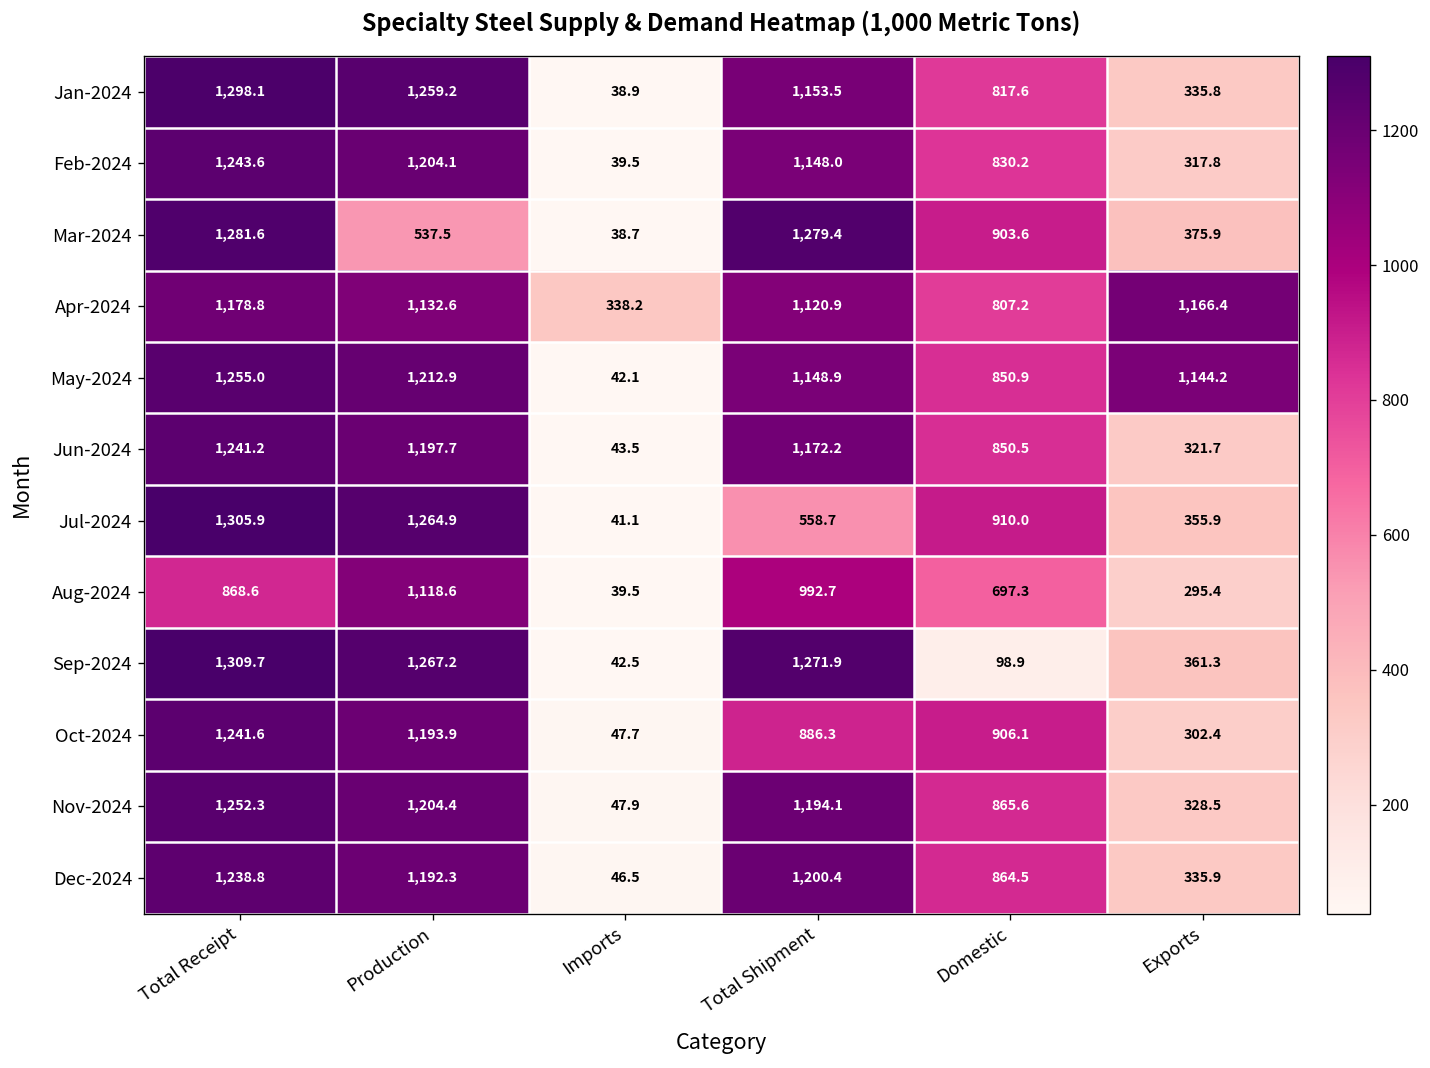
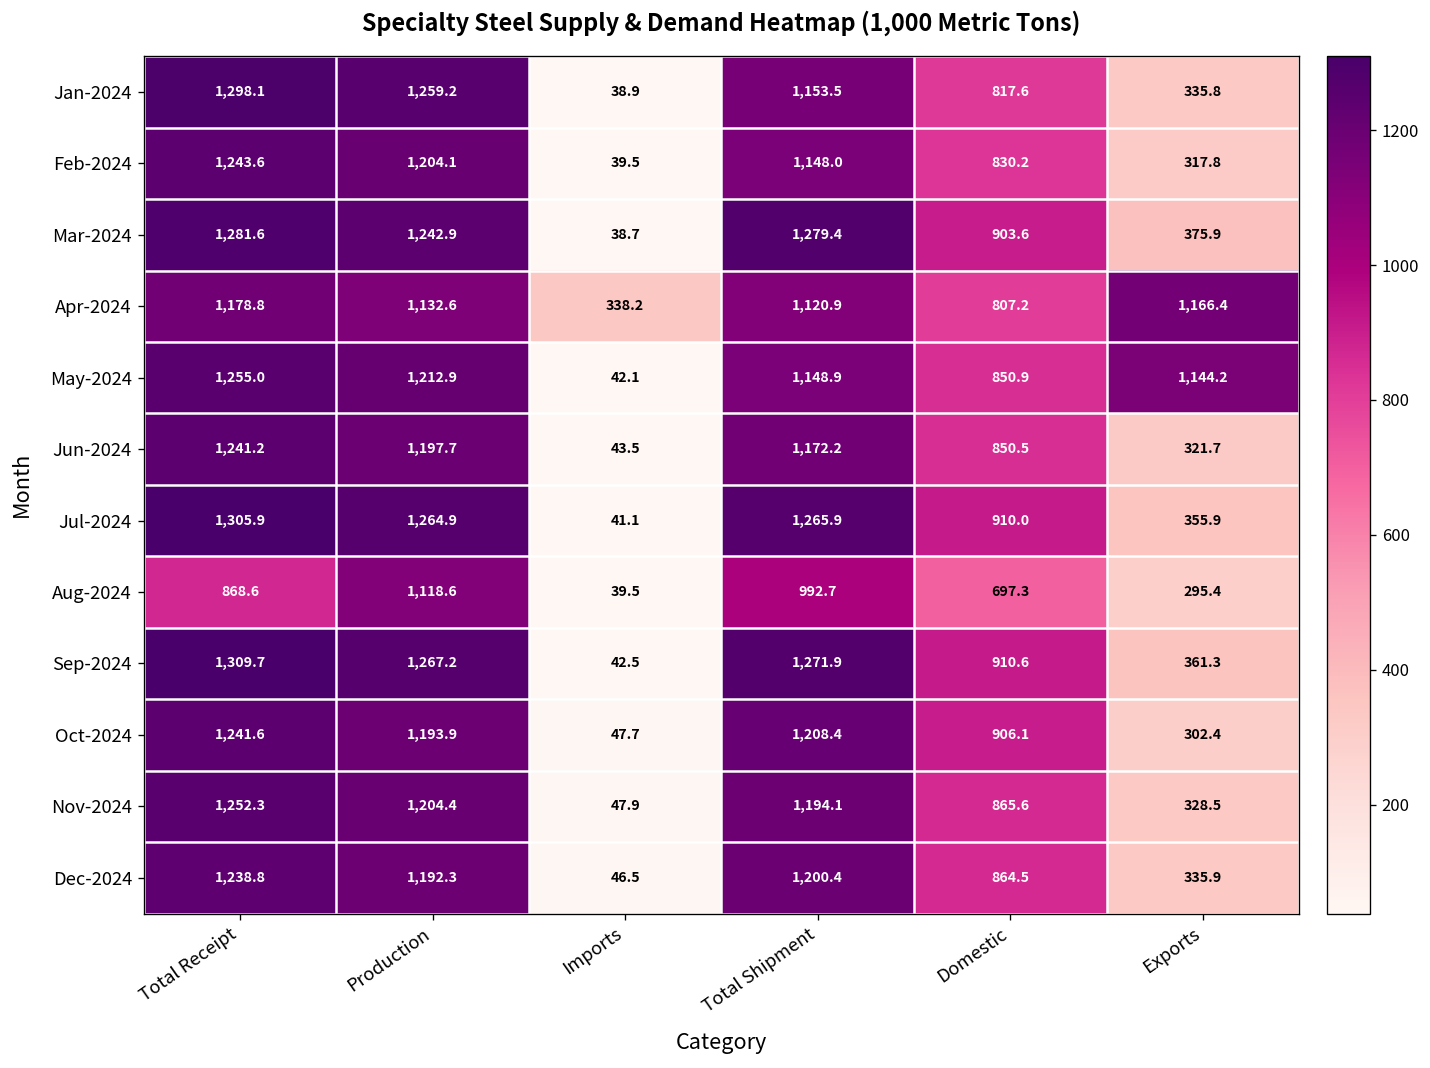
Mar-2024, Production: 537.5 -> 1,242.9
Jul-2024, Total Shipment: 558.7 -> 1,265.9
Sep-2024, Domestic: 98.9 -> 910.6
Oct-2024, Total Shipment: 886.3 -> 1,208.4
